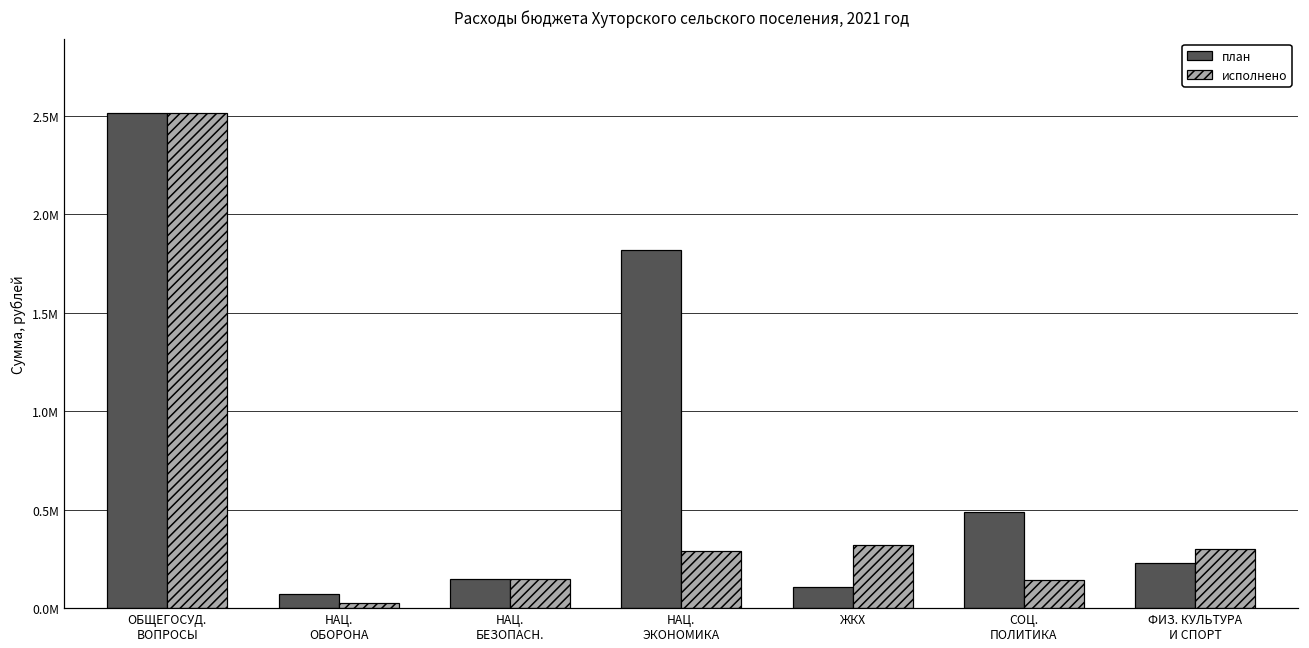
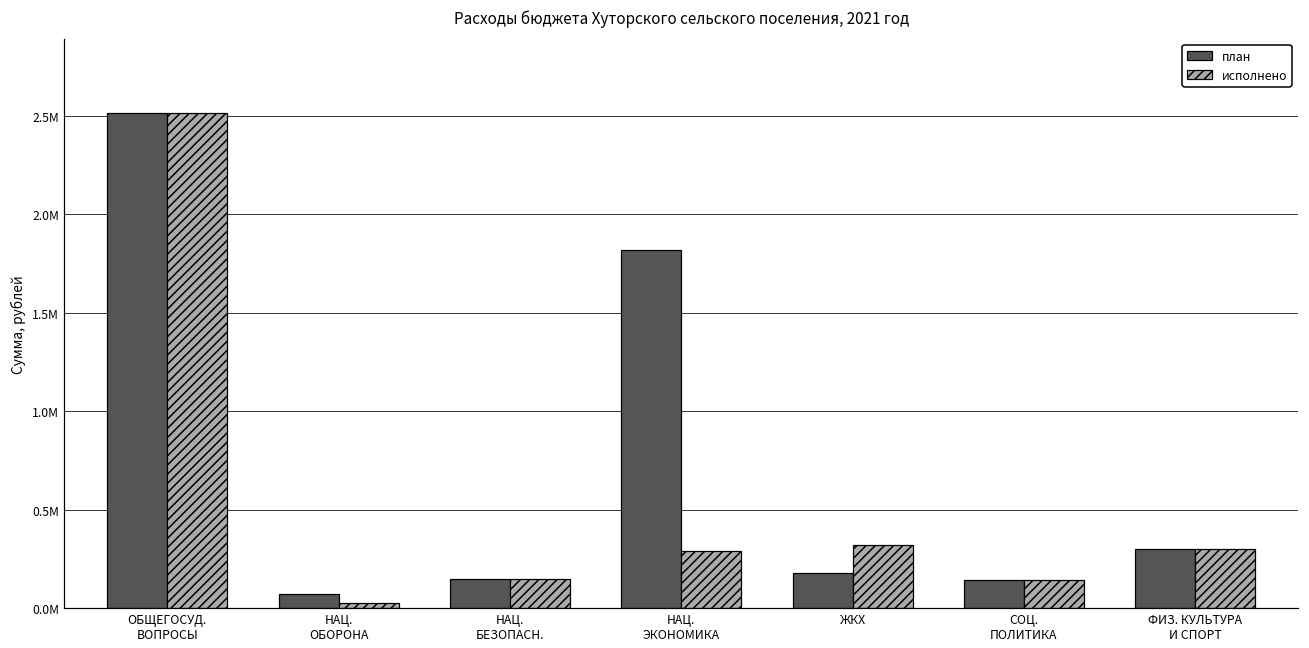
план, ЖКХ: 110000 -> 180000
план, СОЦ. ПОЛИТИКА: 490000 -> 140000
план, ФИЗ. КУЛЬТУРА И СПОРТ: 230000 -> 300000
